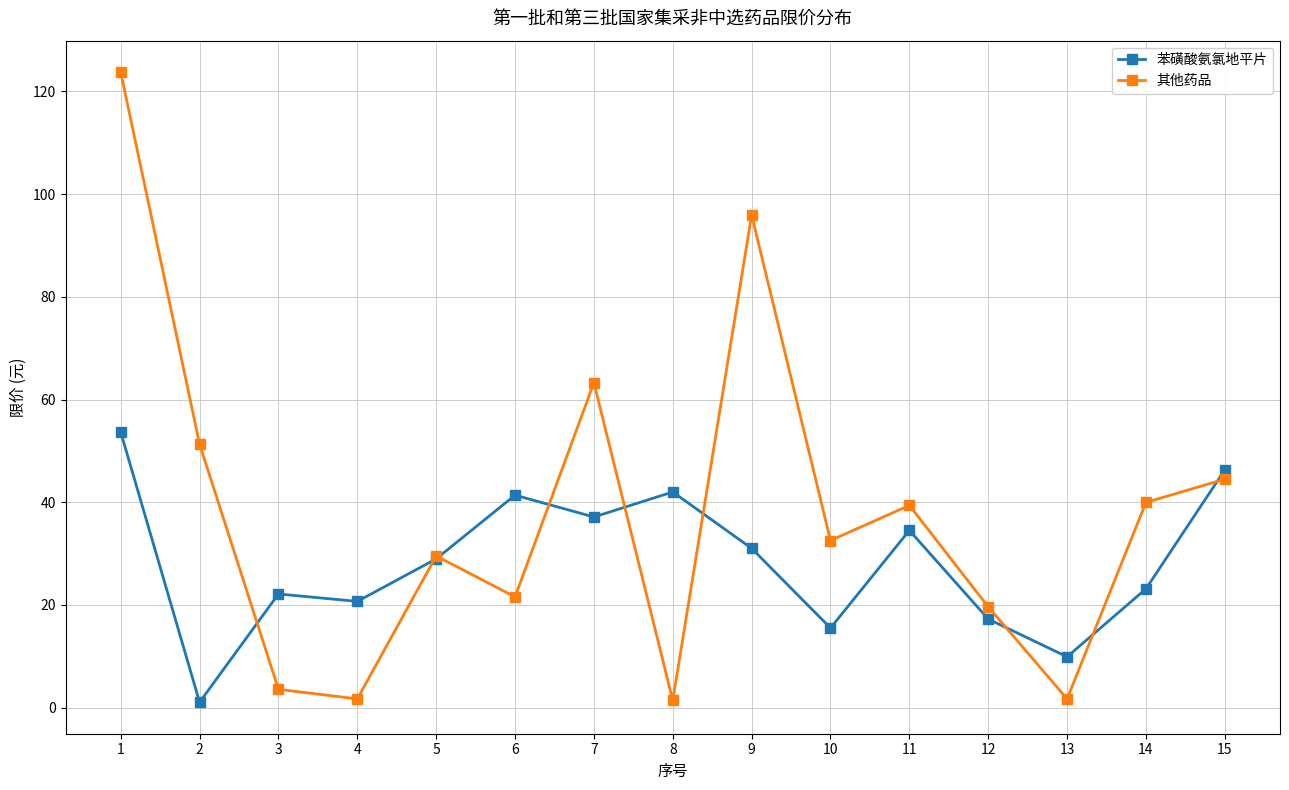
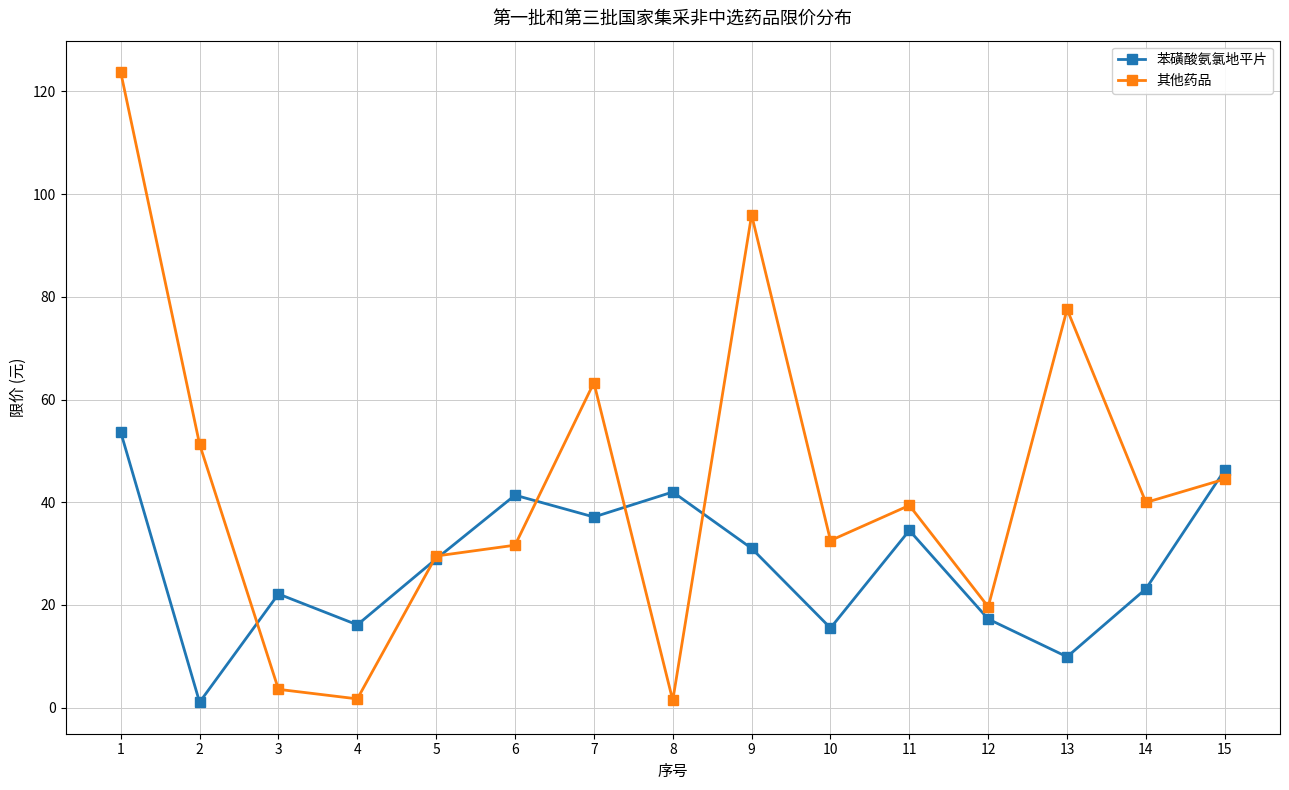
苯磺酸氨氯地平片, 4: 21 -> 16
其他药品, 6: 22 -> 32
其他药品, 13: 2 -> 78
